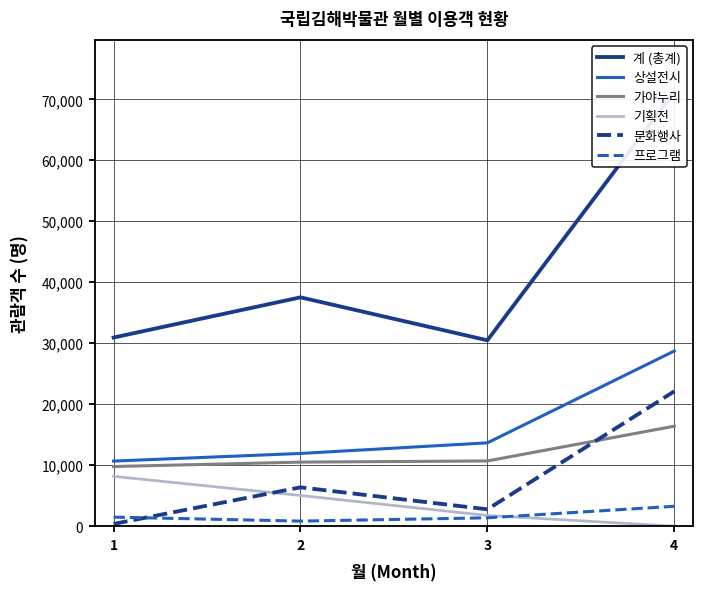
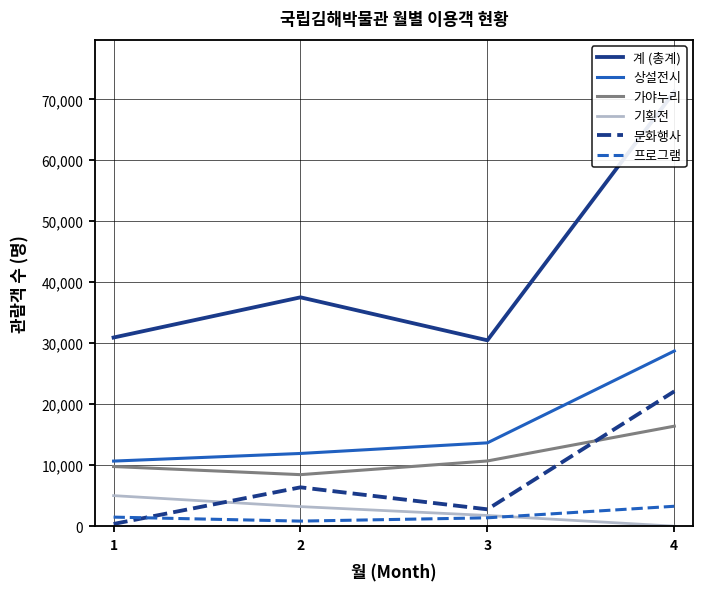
기획전, 1: 8,000 -> 5,000
가야누리, 2: 11,000 -> 8,000
기획전, 2: 5,000 -> 3,000
